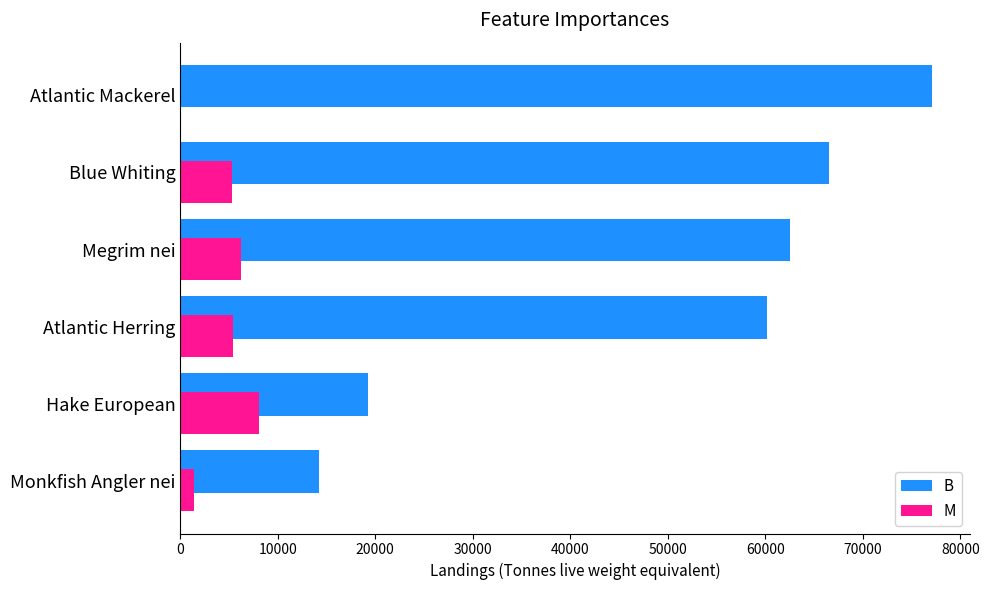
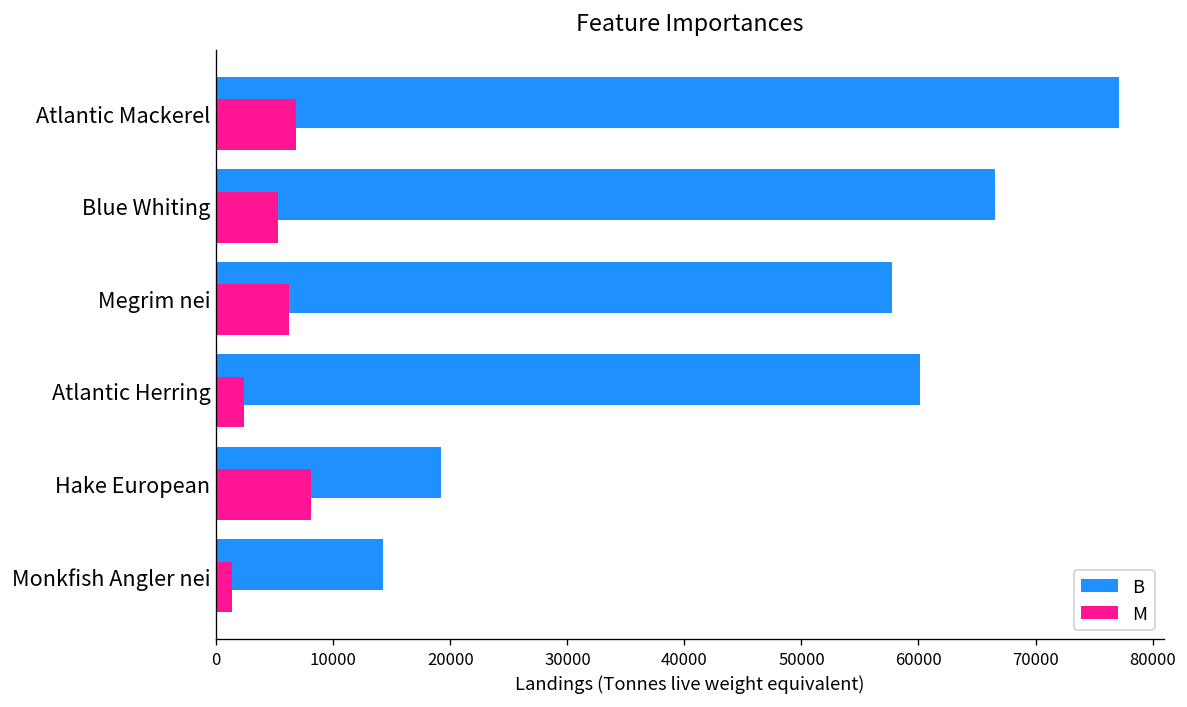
M, Atlantic Mackerel: 0 -> 7000
B, Megrim nei: 62000 -> 58000
M, Atlantic Herring: 5000 -> 2000
